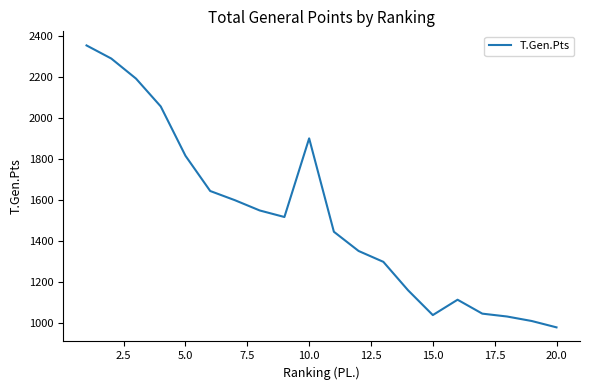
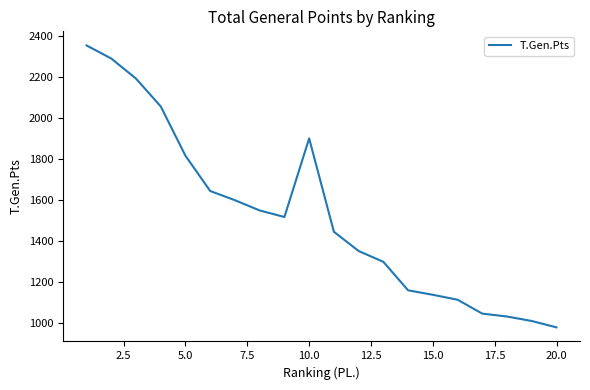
15.0: 1040 -> 1140
